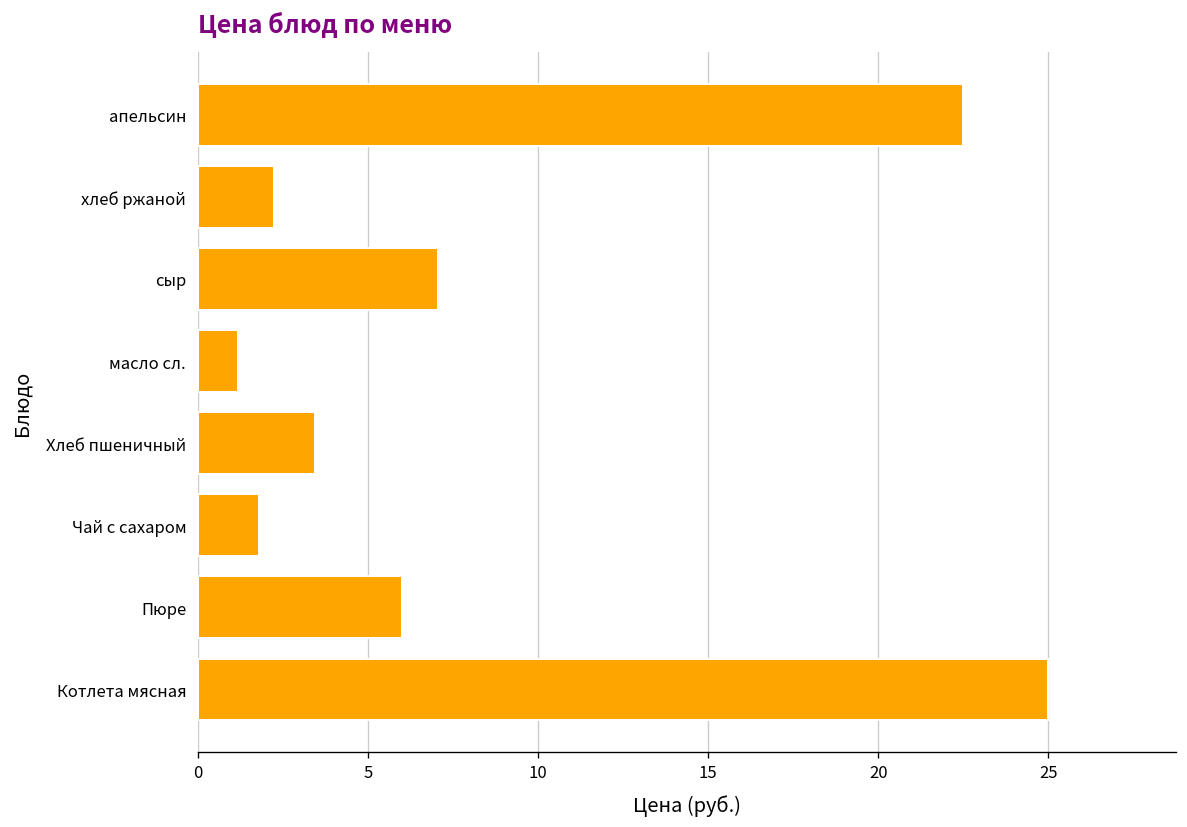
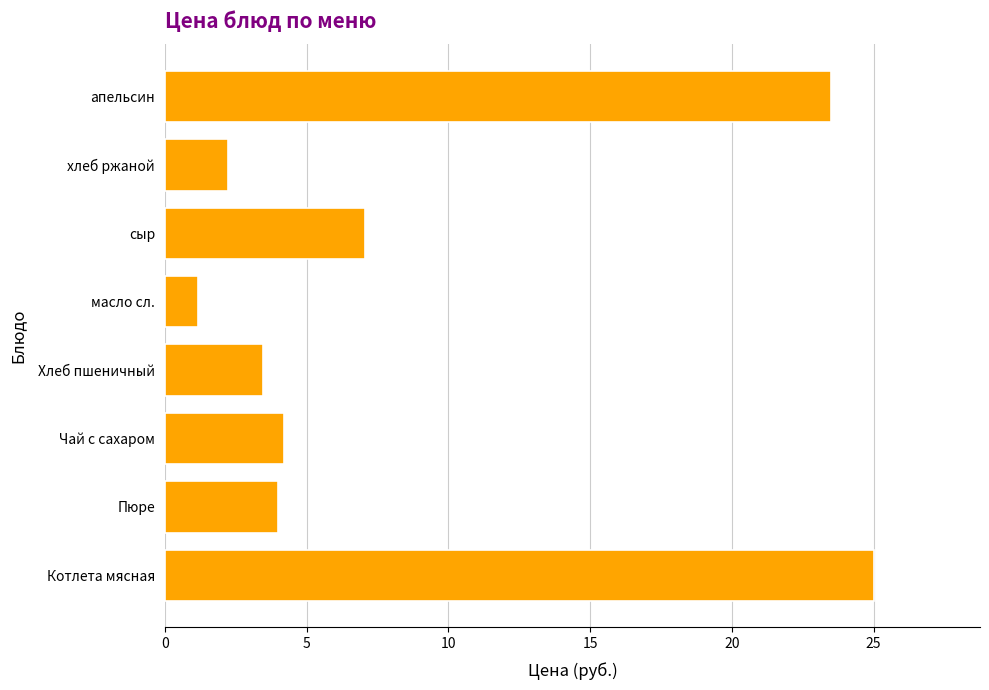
апельсин: 22.5 -> 23.5
Чай с сахаром: 1.8 -> 4.2
Пюре: 6 -> 4
